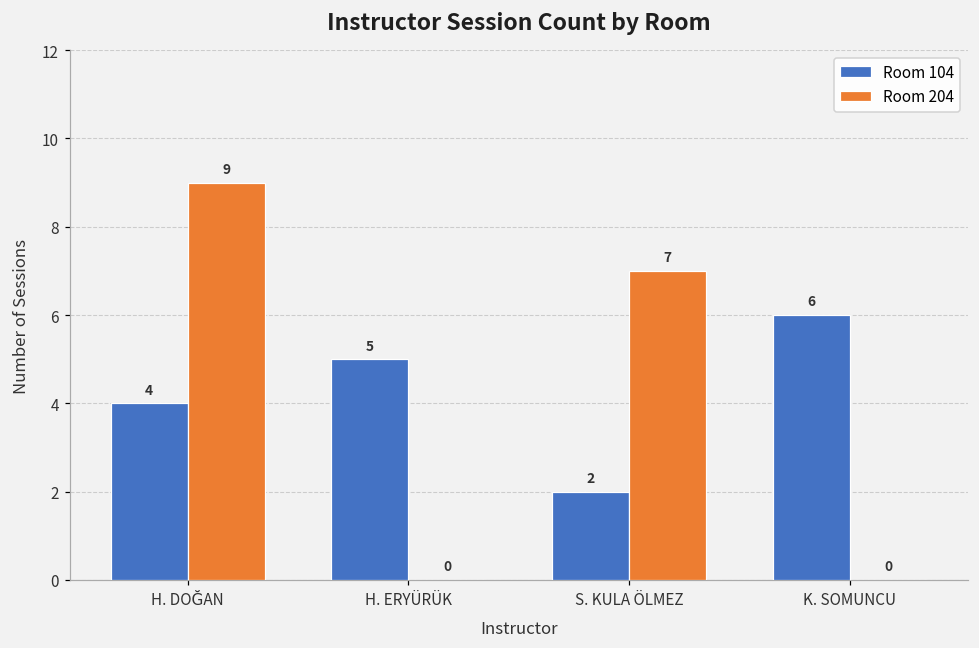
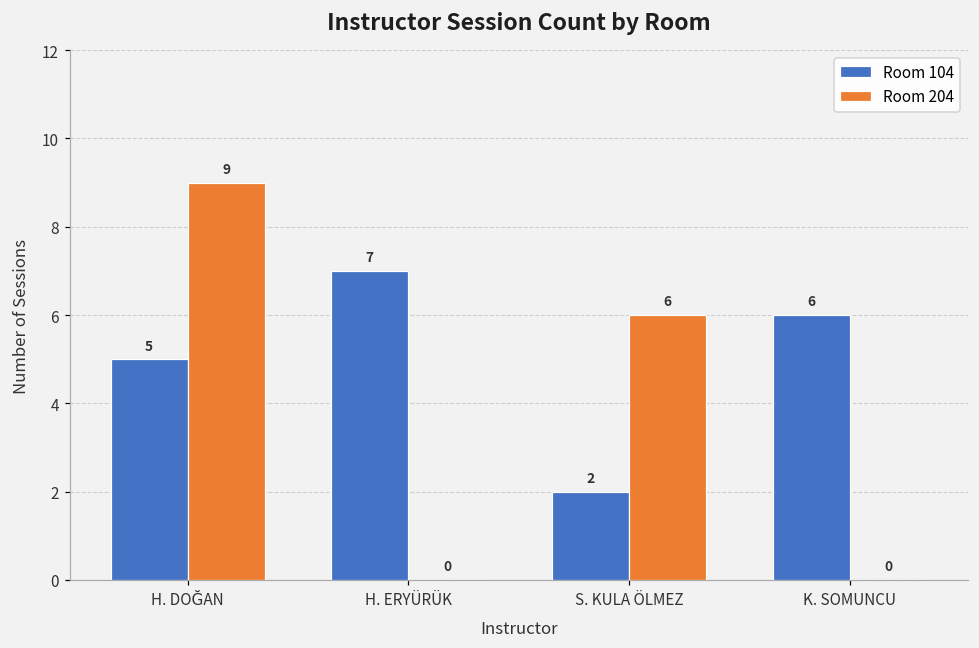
Room 104, H. DOĞAN: 4 -> 5
Room 104, H. ERYÜRÜK: 5 -> 7
Room 204, S. KULA ÖLMEZ: 7 -> 6
